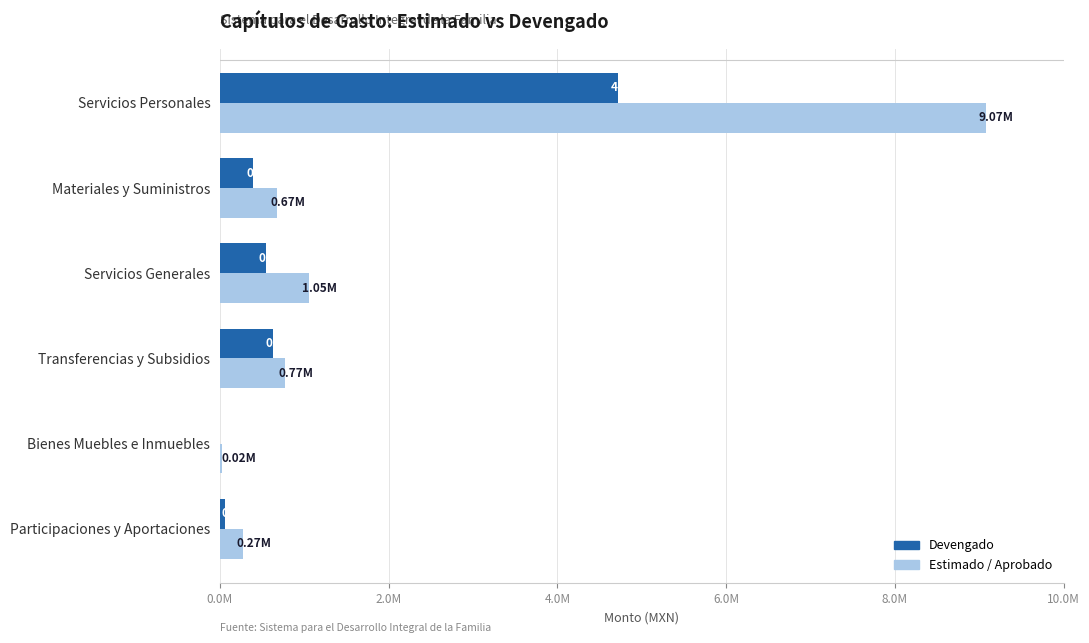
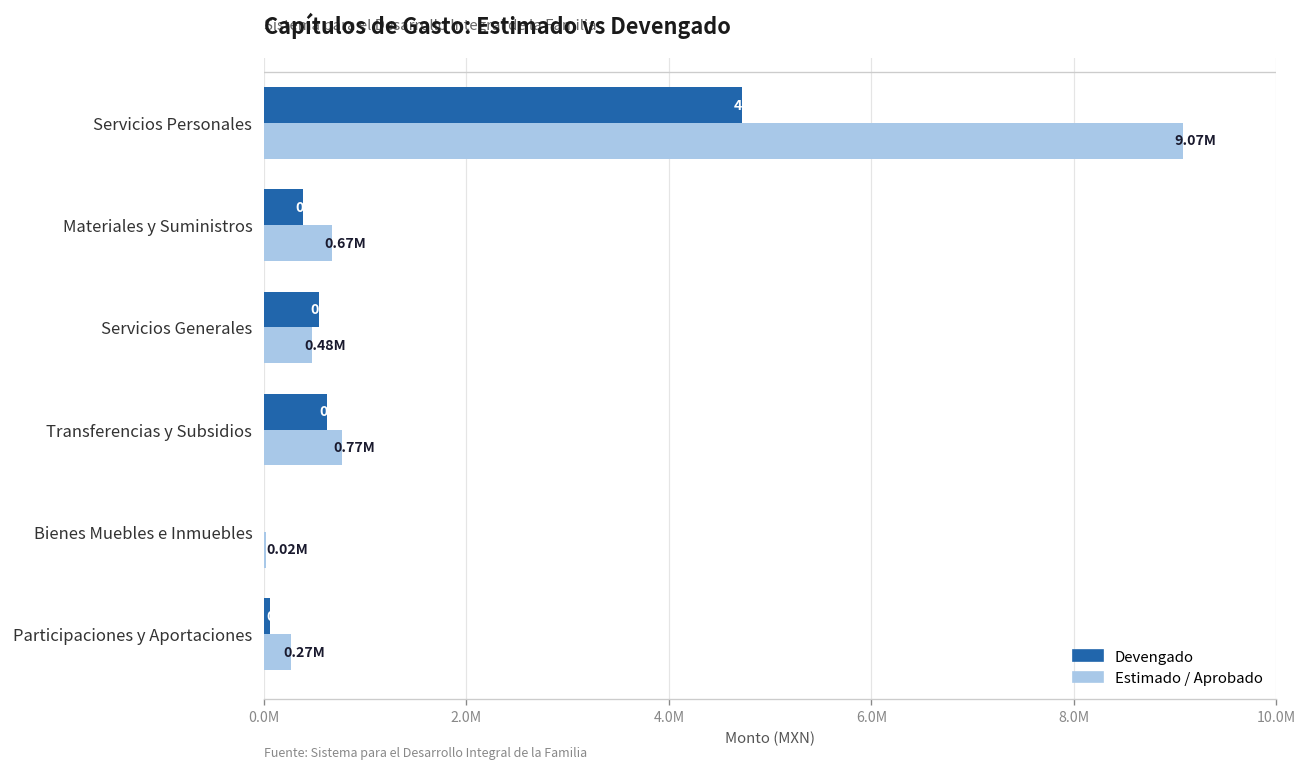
Estimado / Aprobado, Servicios Generales: 1.05M -> 0.48M
